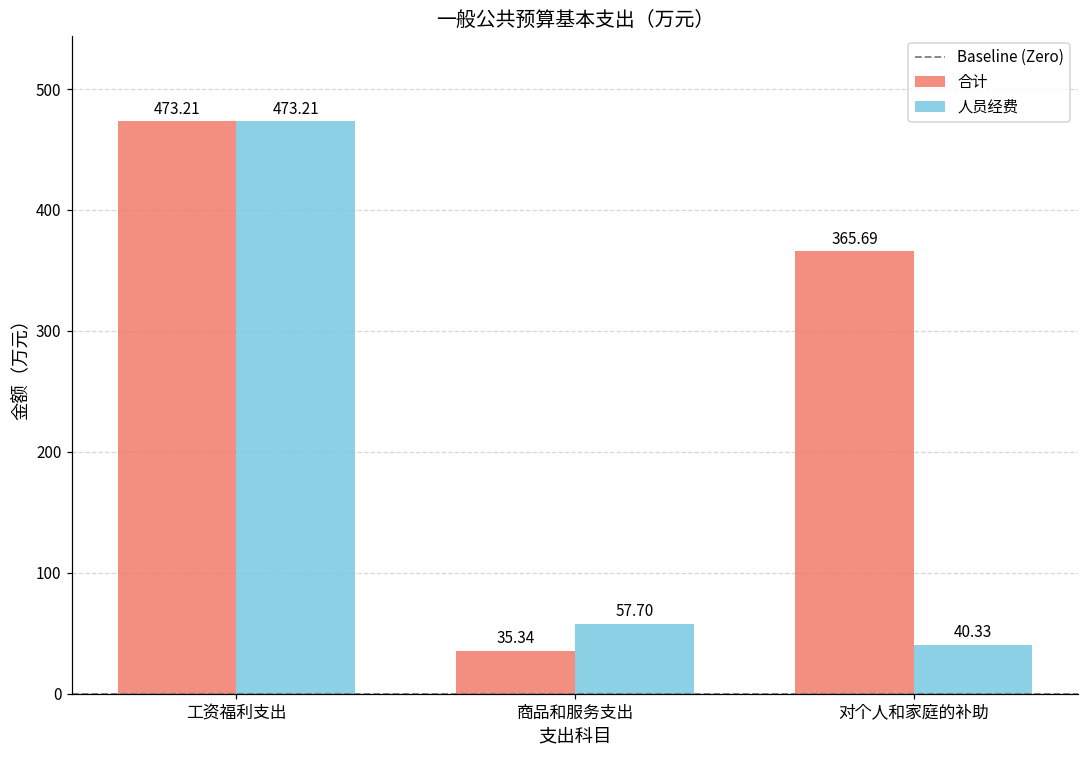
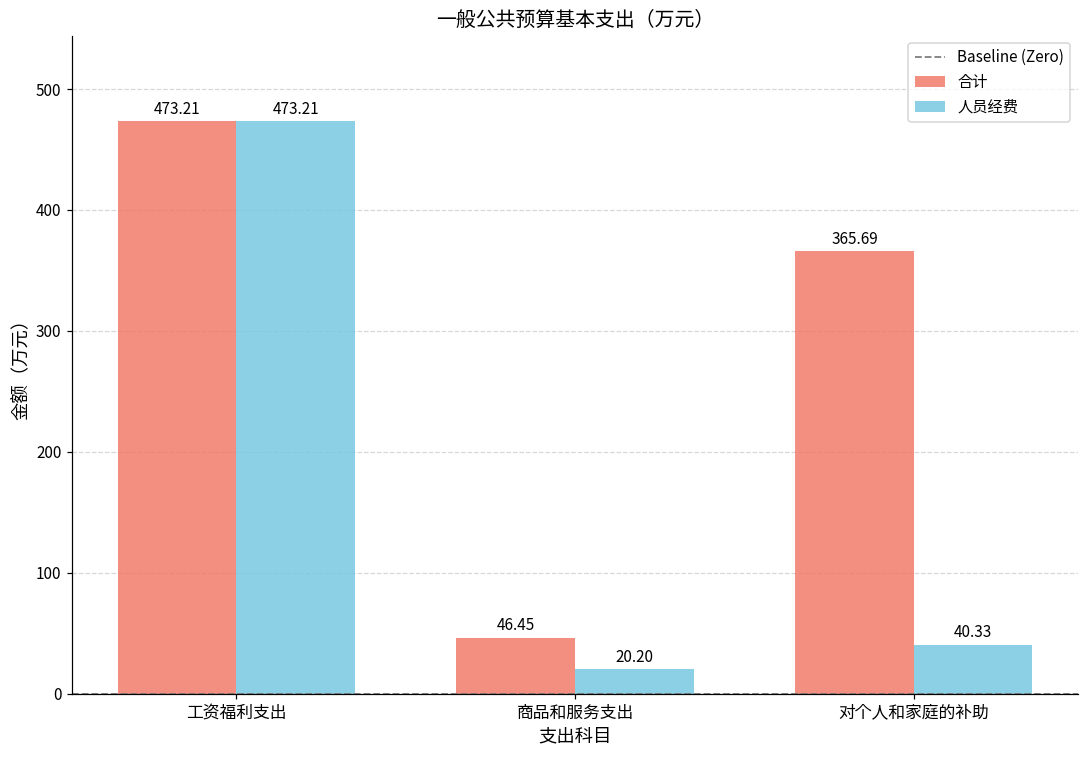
合计, 商品和服务支出: 35.34 -> 46.45
人员经费, 商品和服务支出: 57.70 -> 20.20
